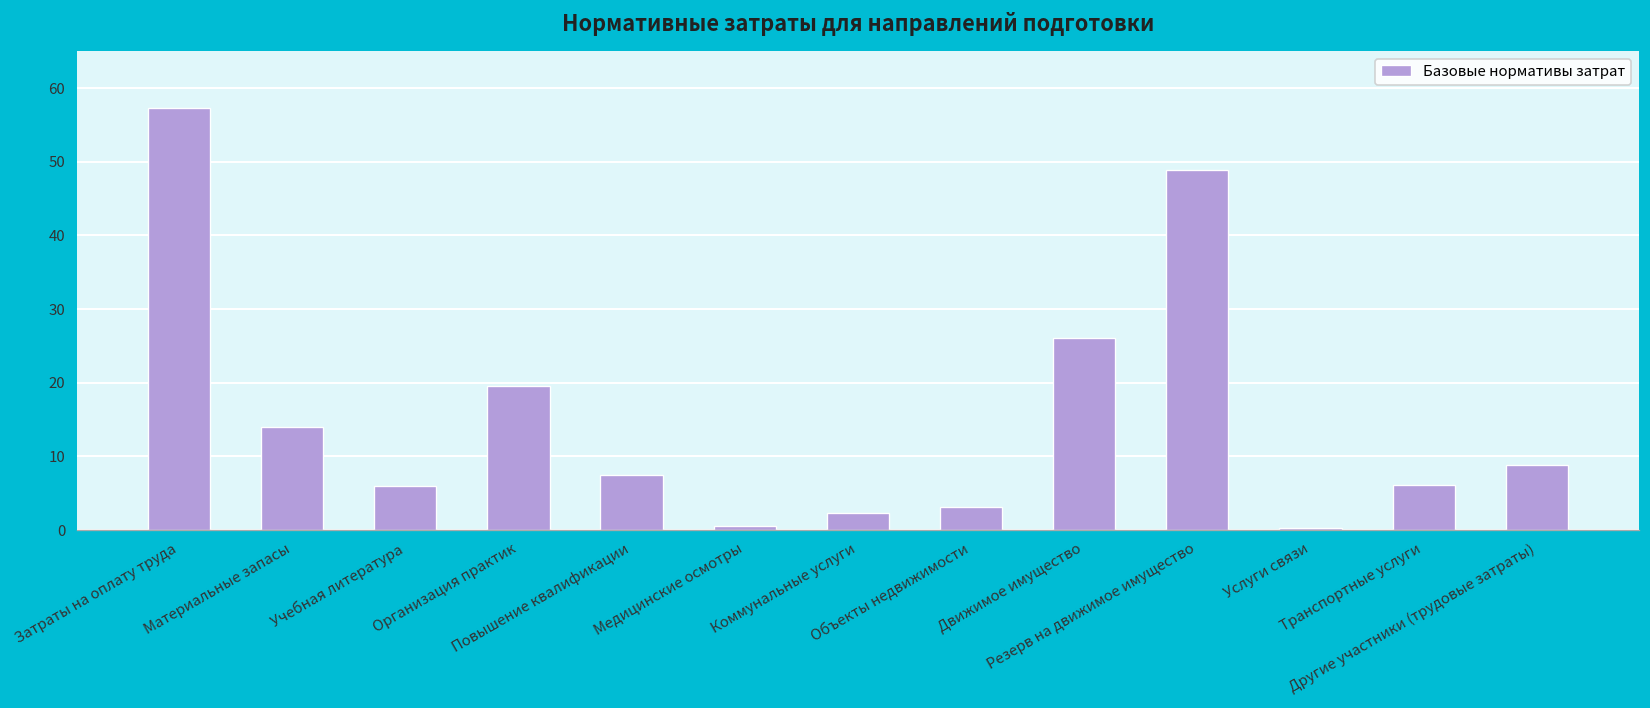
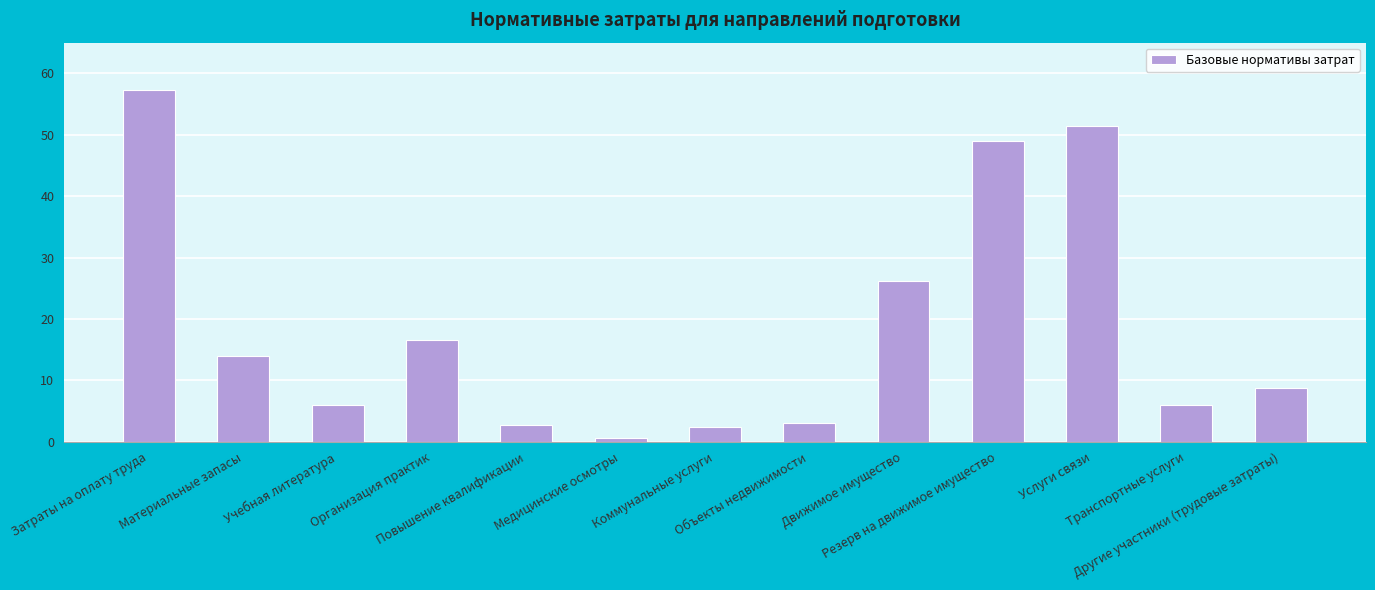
Организация практик: 20 -> 17
Повышение квалификации: 7 -> 3
Услуги связи: 0 -> 51
